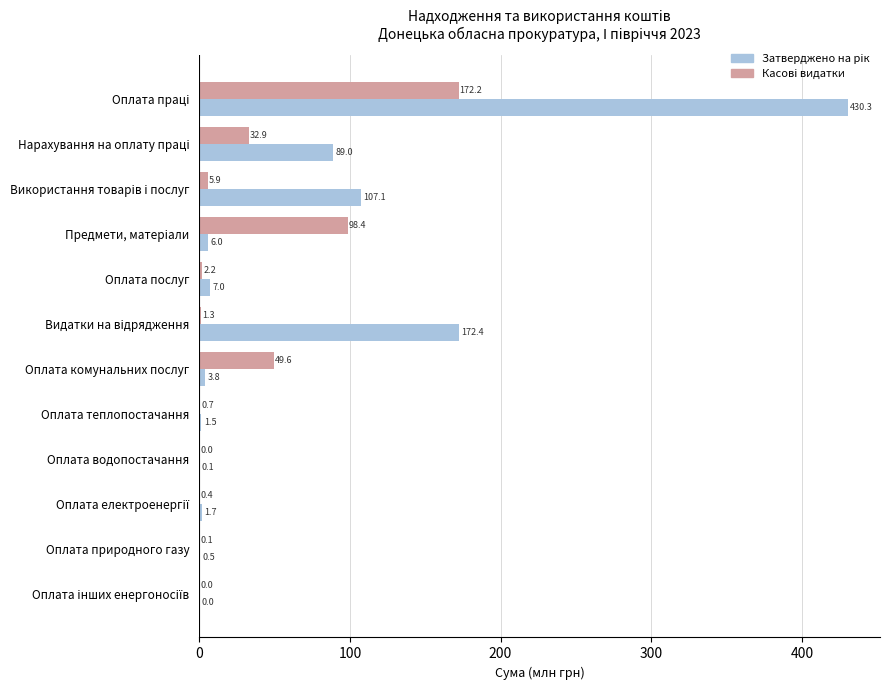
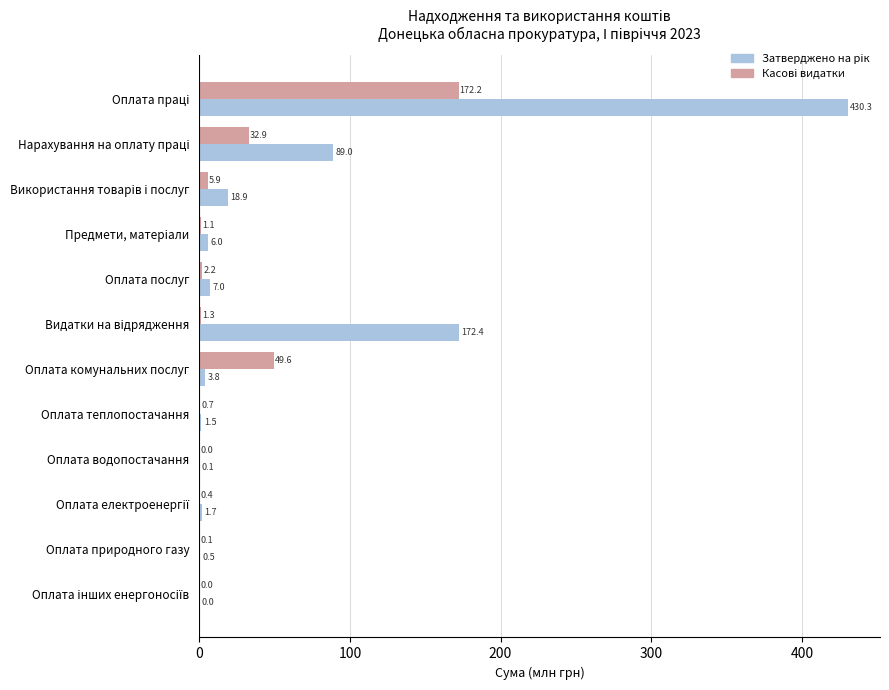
Затверджено на рік, Використання товарів і послуг: 107.1 -> 18.9
Касові видатки, Предмети, матеріали: 98.4 -> 1.1
